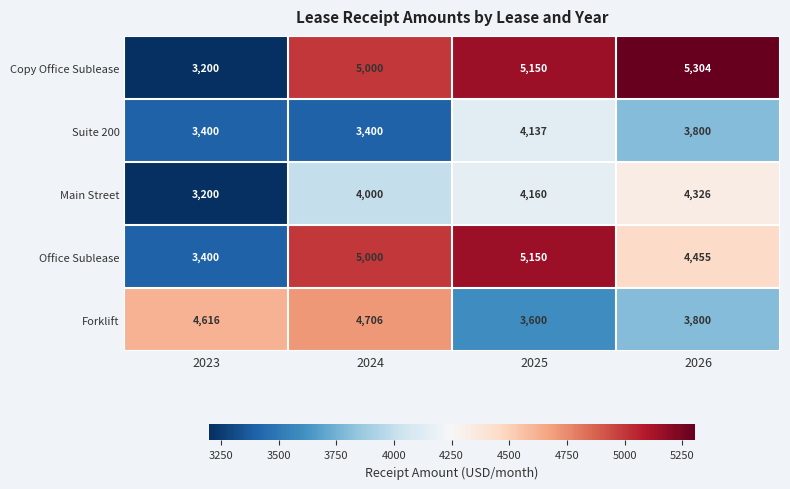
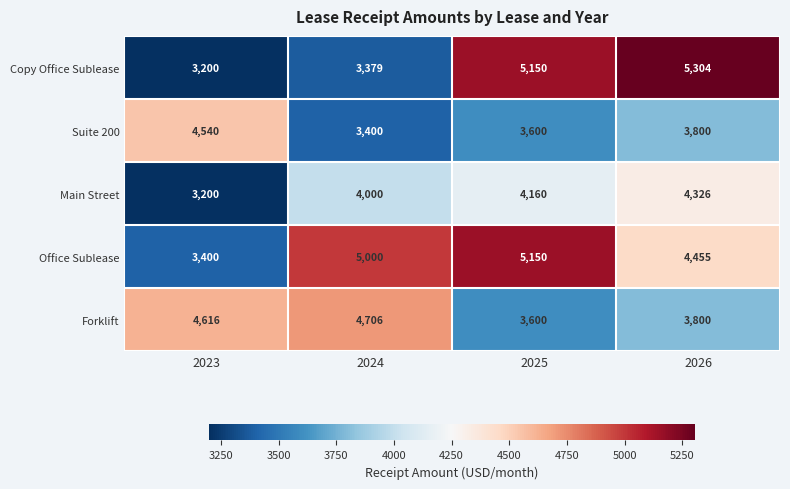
Copy Office Sublease, 2024: 5,000 -> 3,379
Suite 200, 2023: 3,400 -> 4,540
Suite 200, 2025: 4,137 -> 3,600
